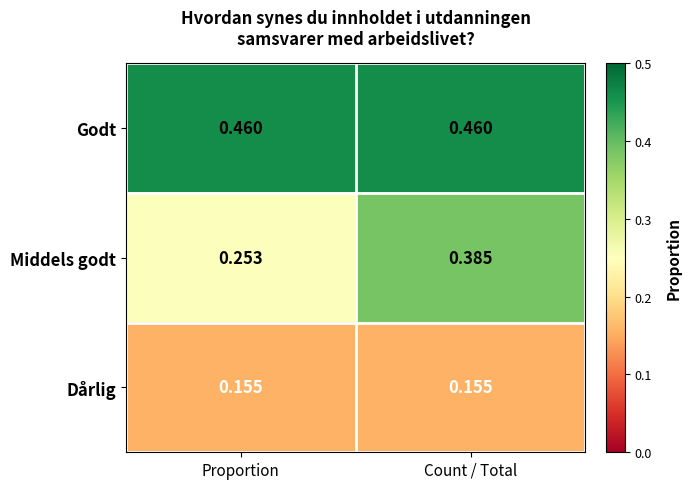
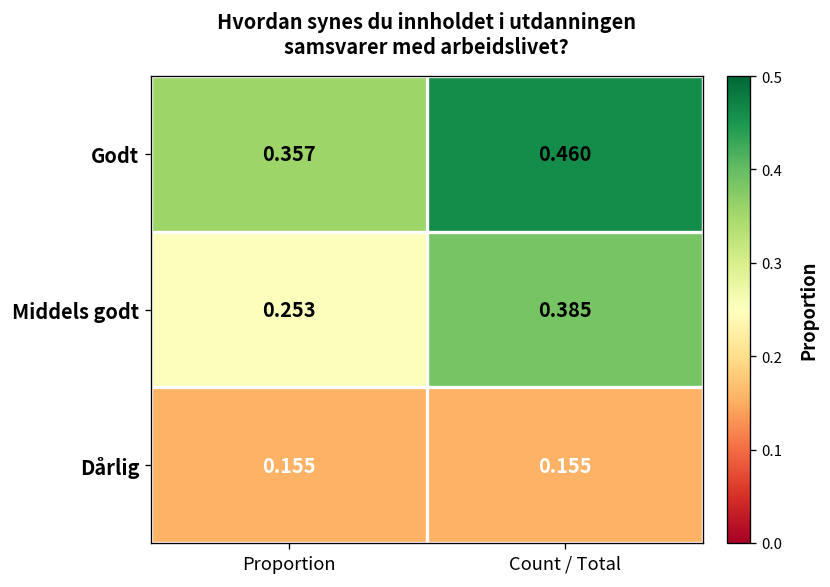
Godt, Proportion: 0.460 -> 0.357
